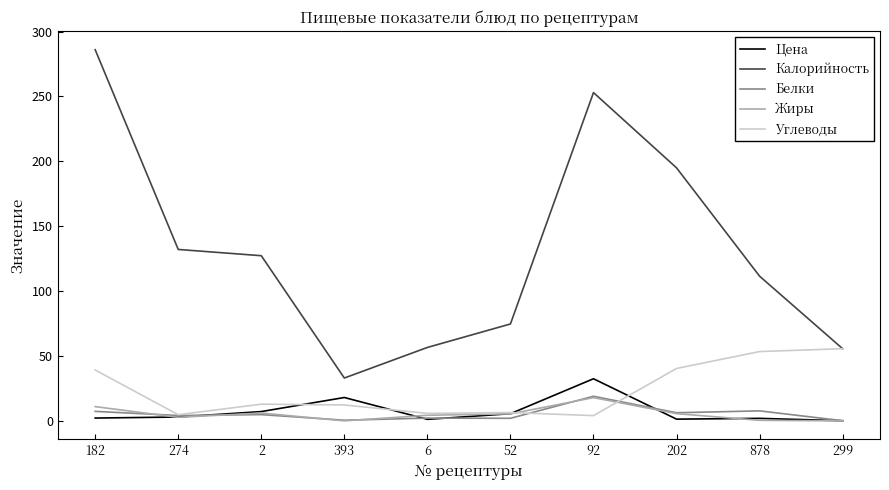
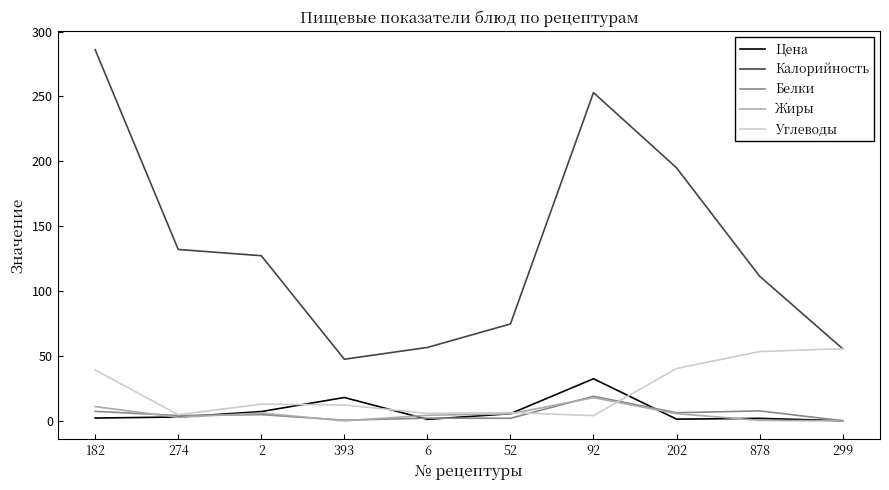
Калорийность, 393: 33 -> 48
